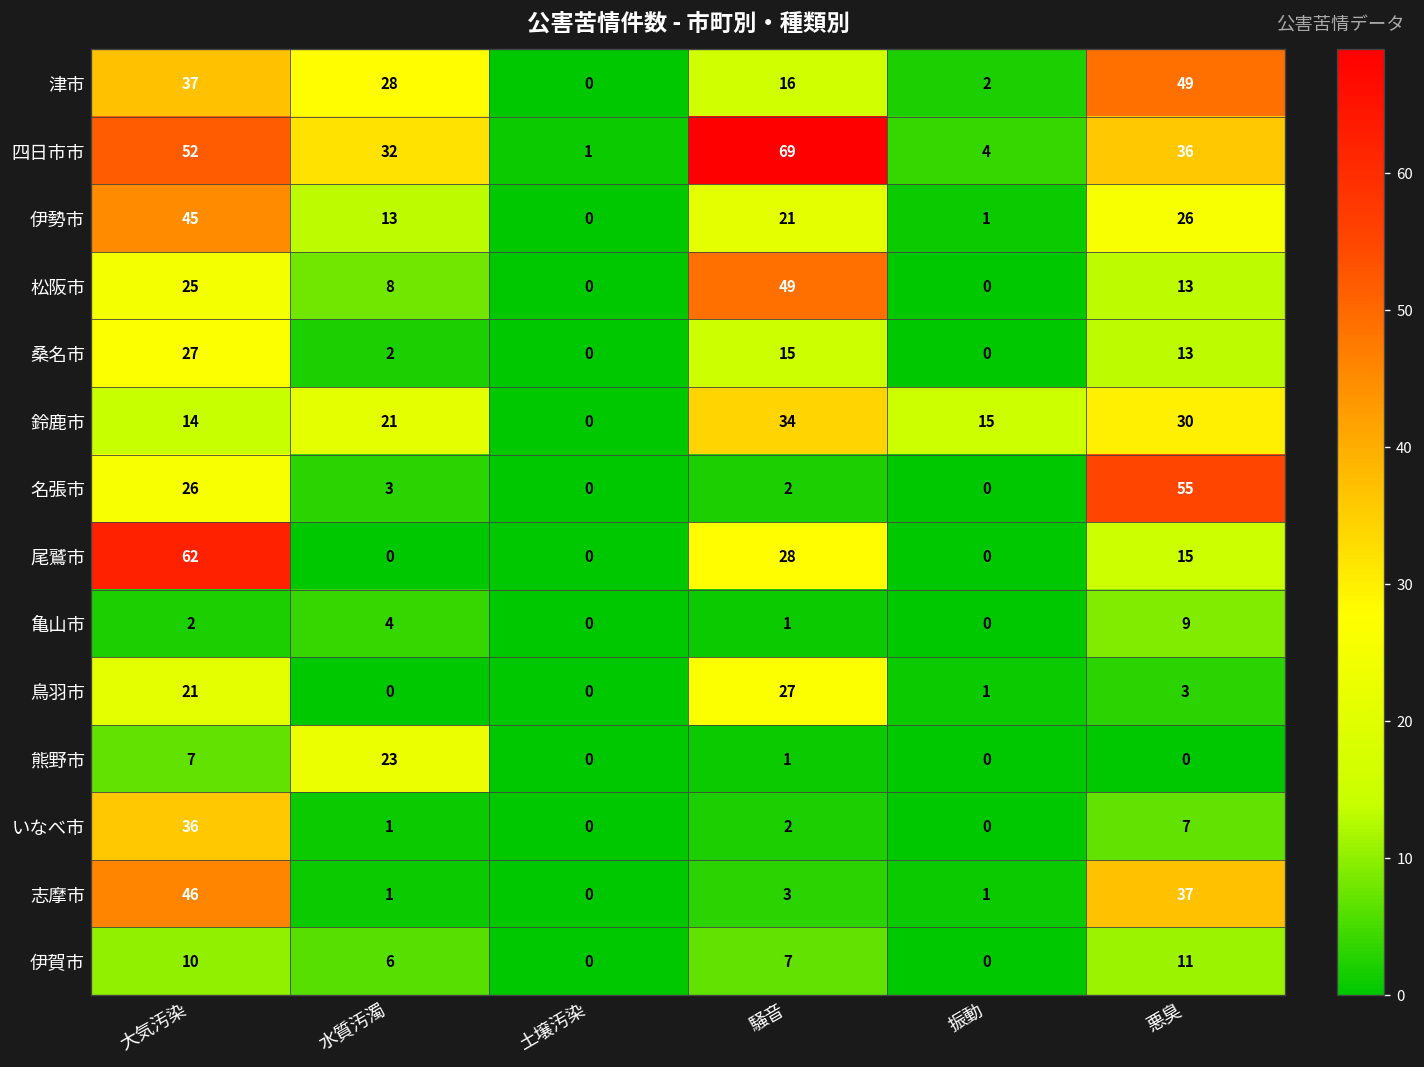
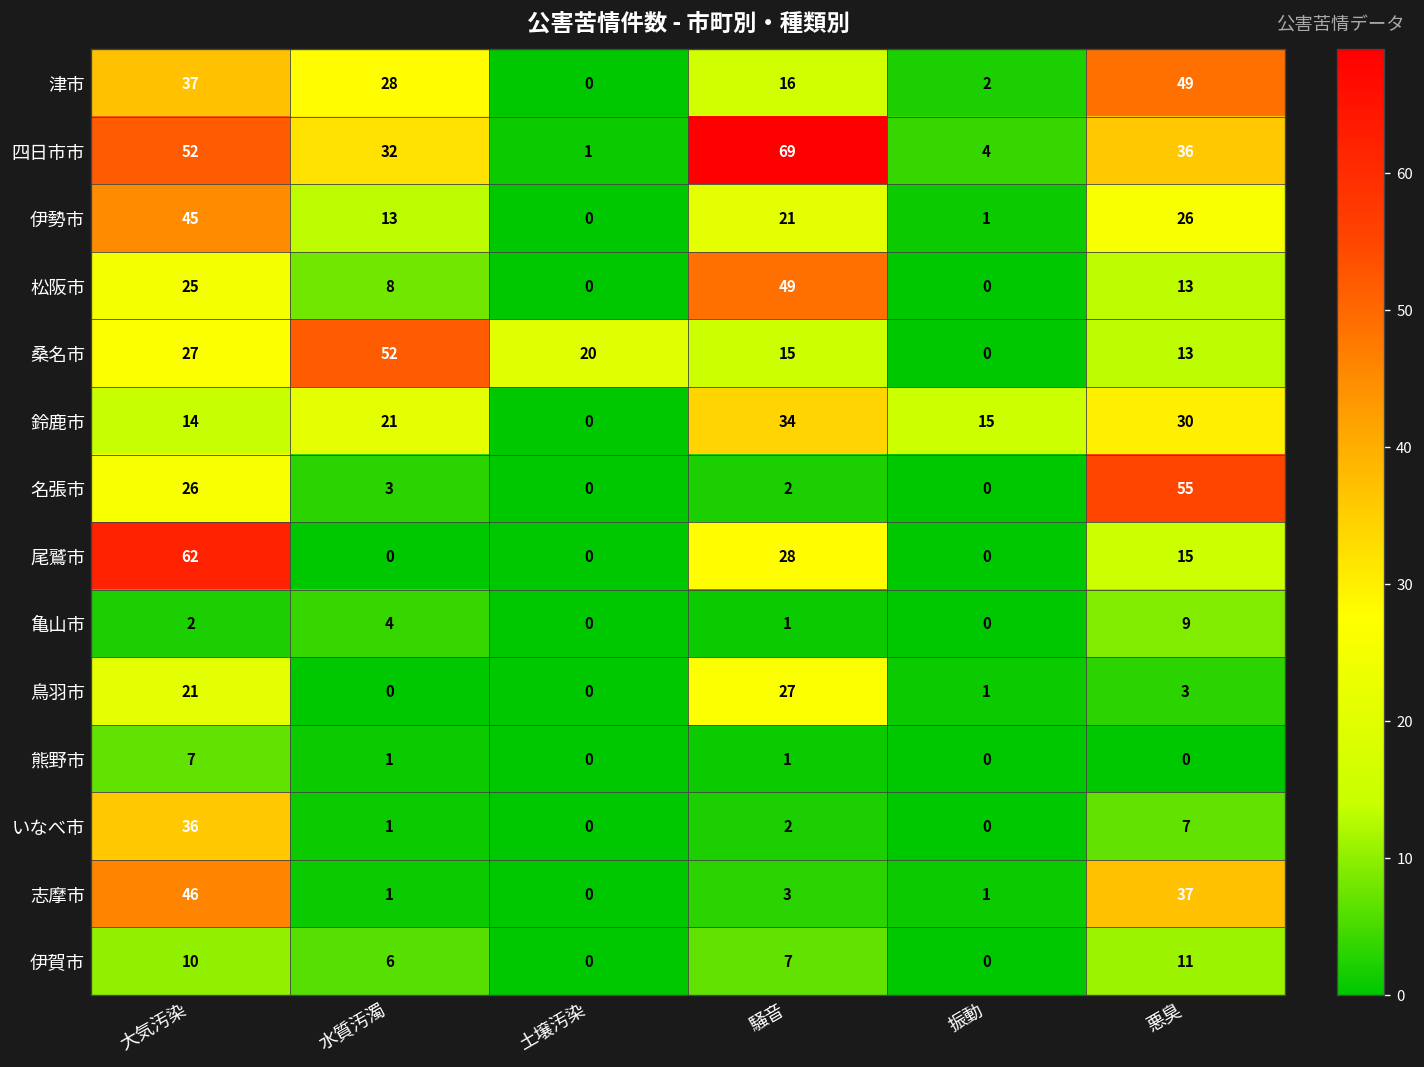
桑名市, 水質汚濁: 2 -> 52
桑名市, 土壌汚染: 0 -> 20
熊野市, 水質汚濁: 23 -> 1
